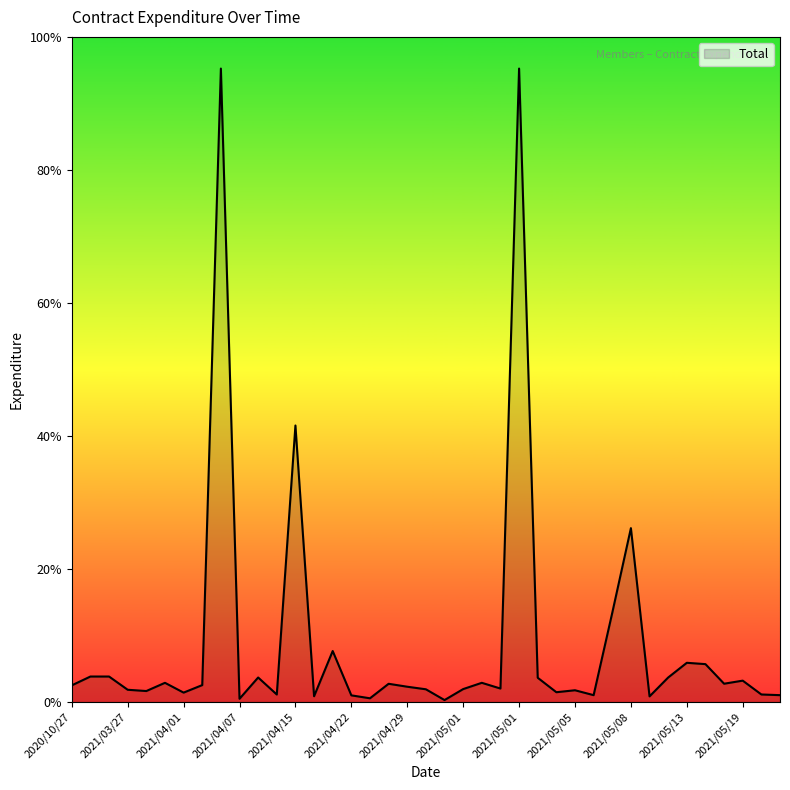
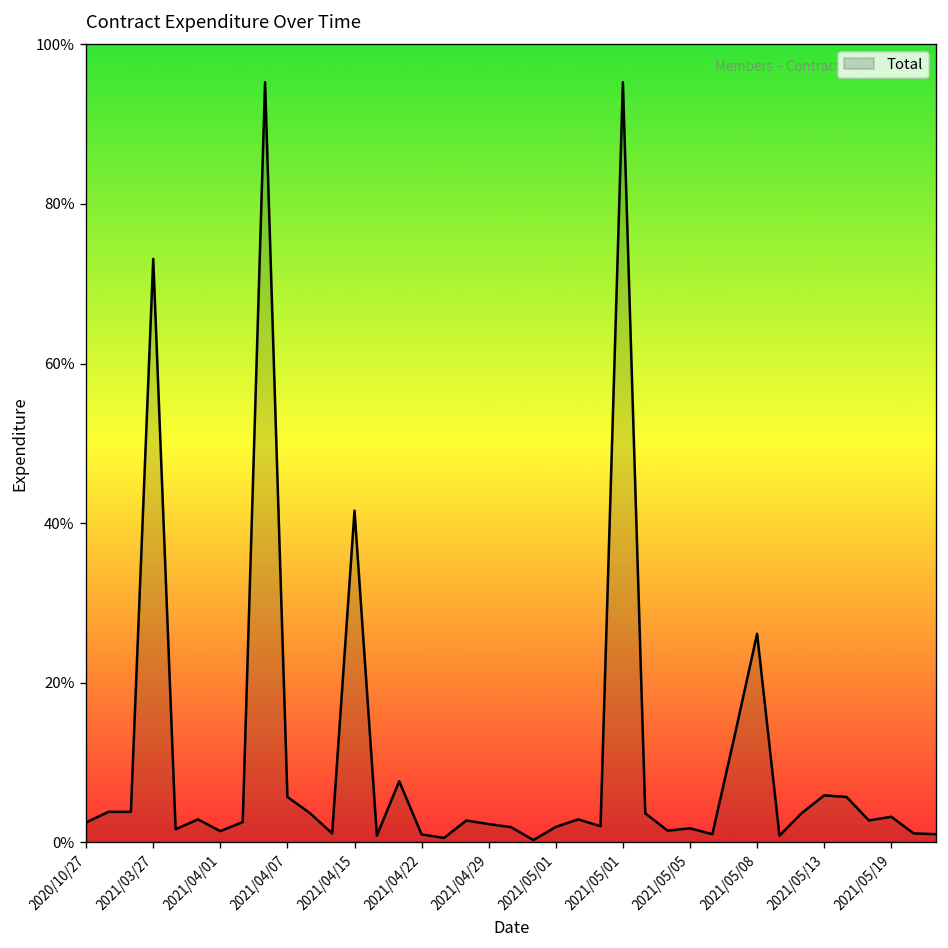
2021/03/27: 2% -> 73%
2021/04/07: 0% -> 6%
